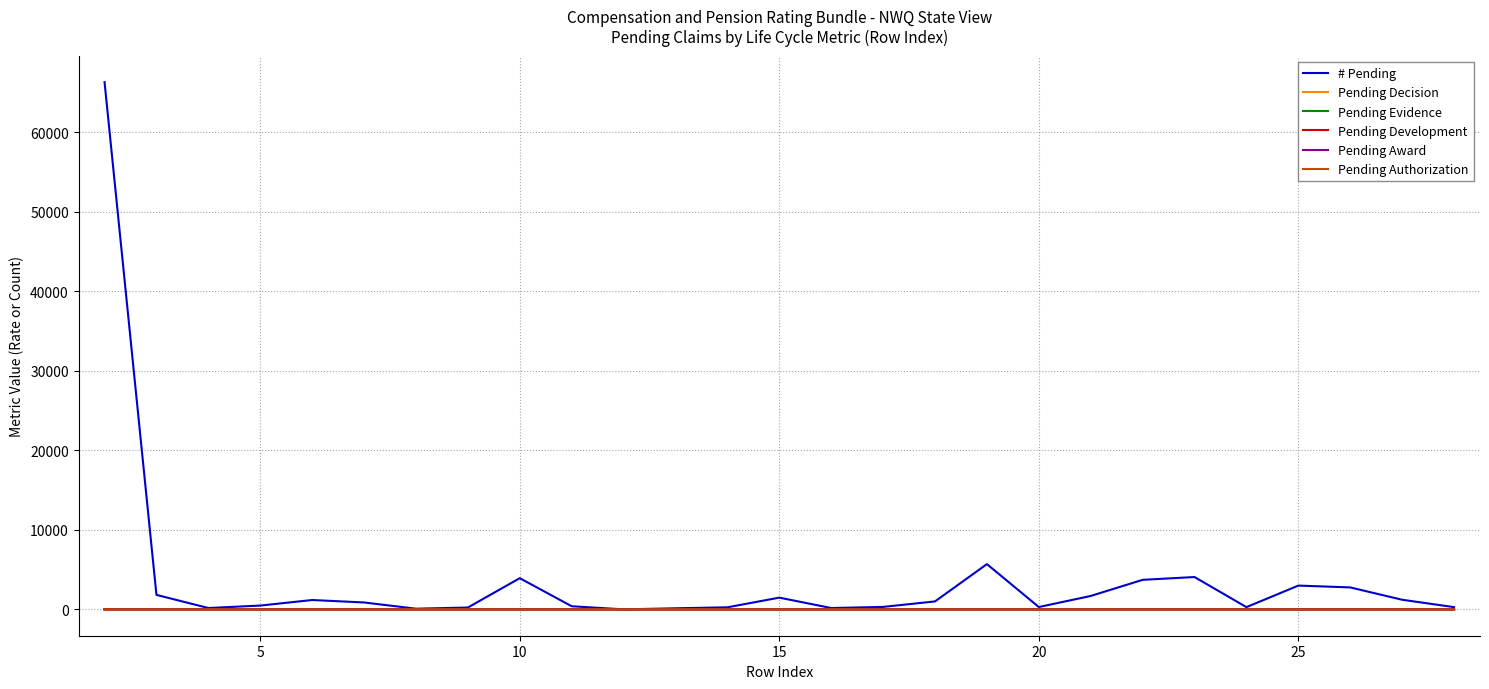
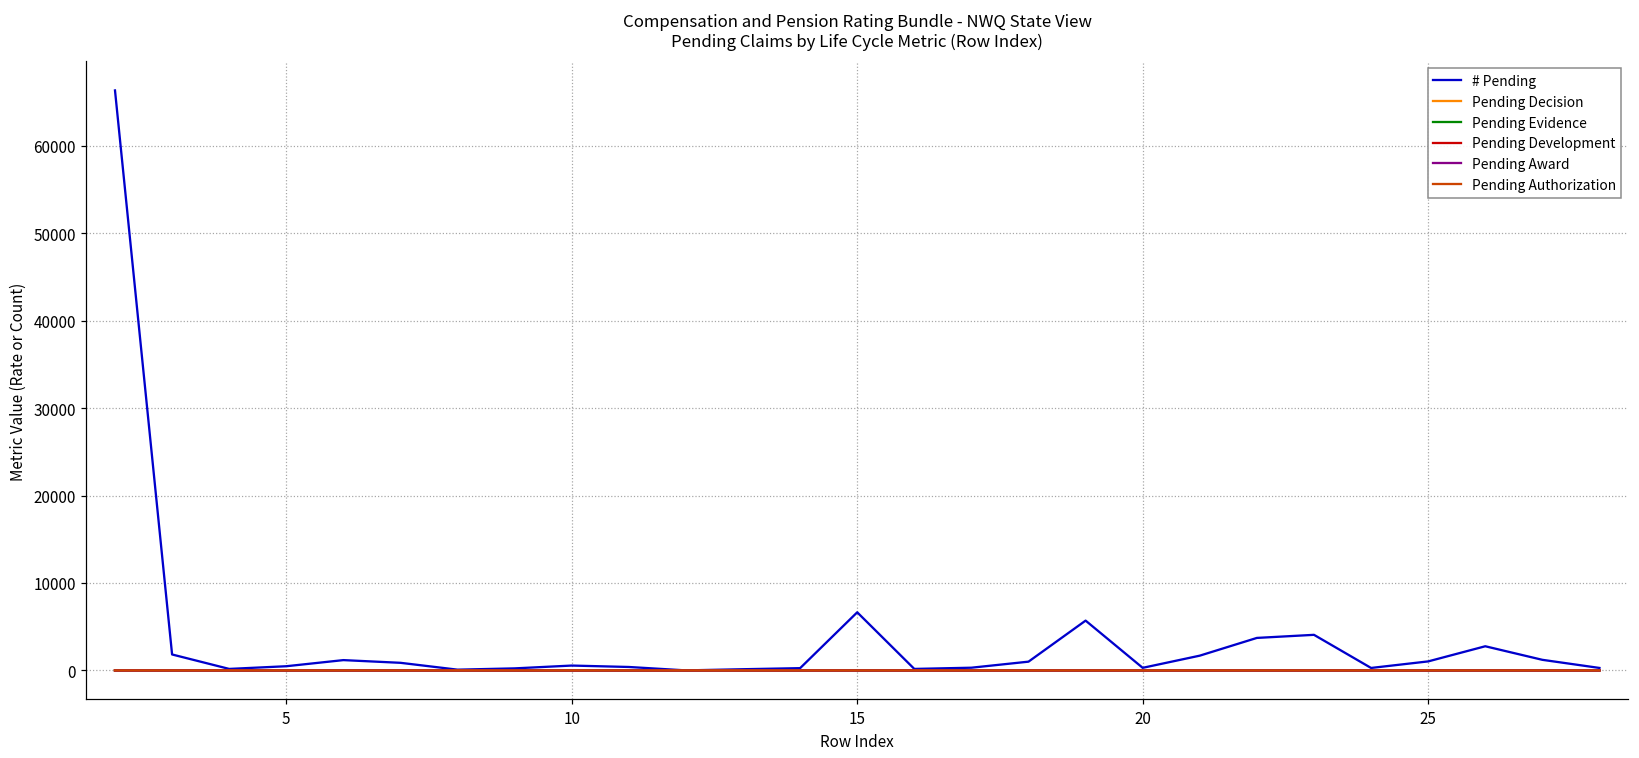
# Pending, 10: 4000 -> 1000
# Pending, 15: 1000 -> 7000
# Pending, 25: 3000 -> 1000
